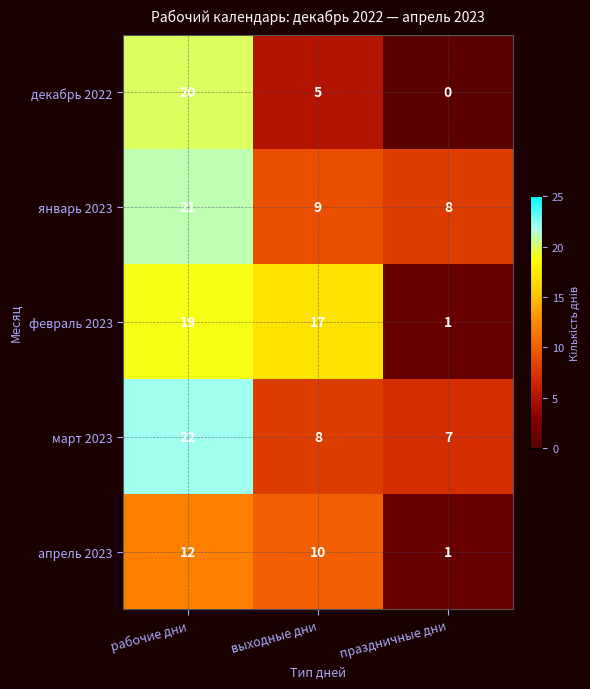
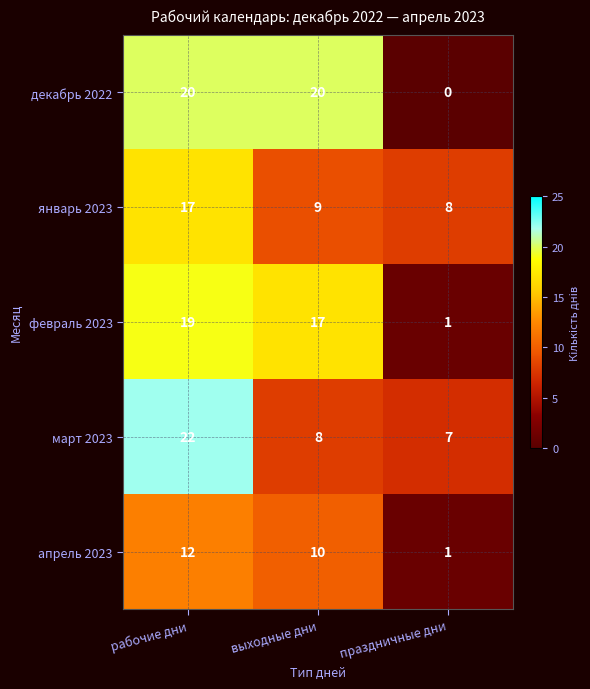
декабрь 2022, выходные дни: 5 -> 20
январь 2023, рабочие дни: 21 -> 17
